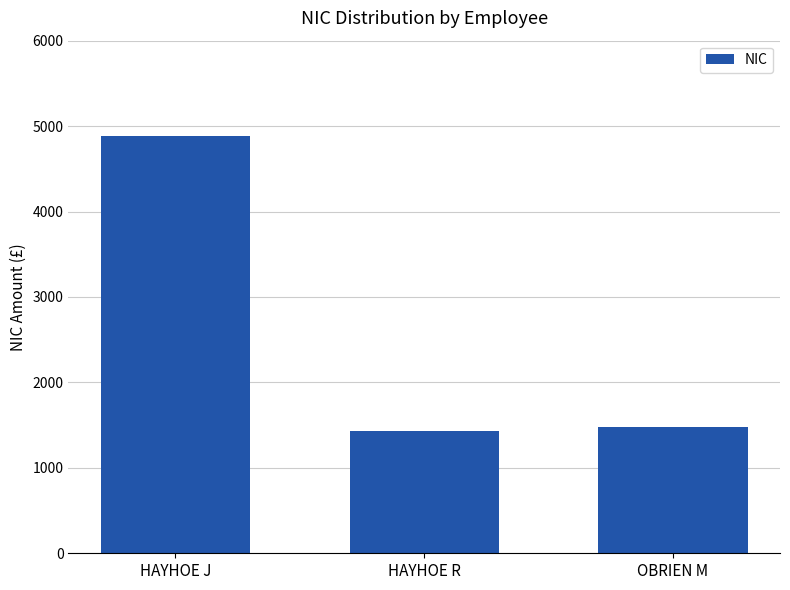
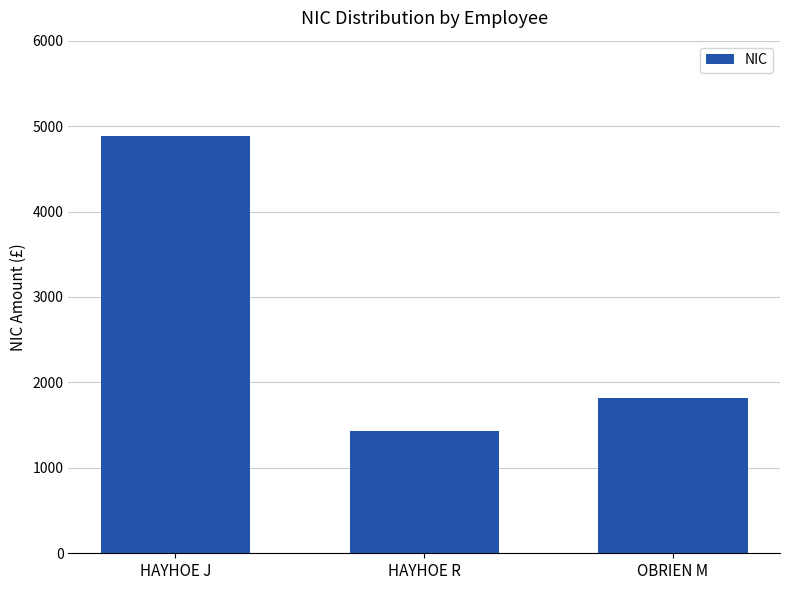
OBRIEN M: 1500 -> 1800
